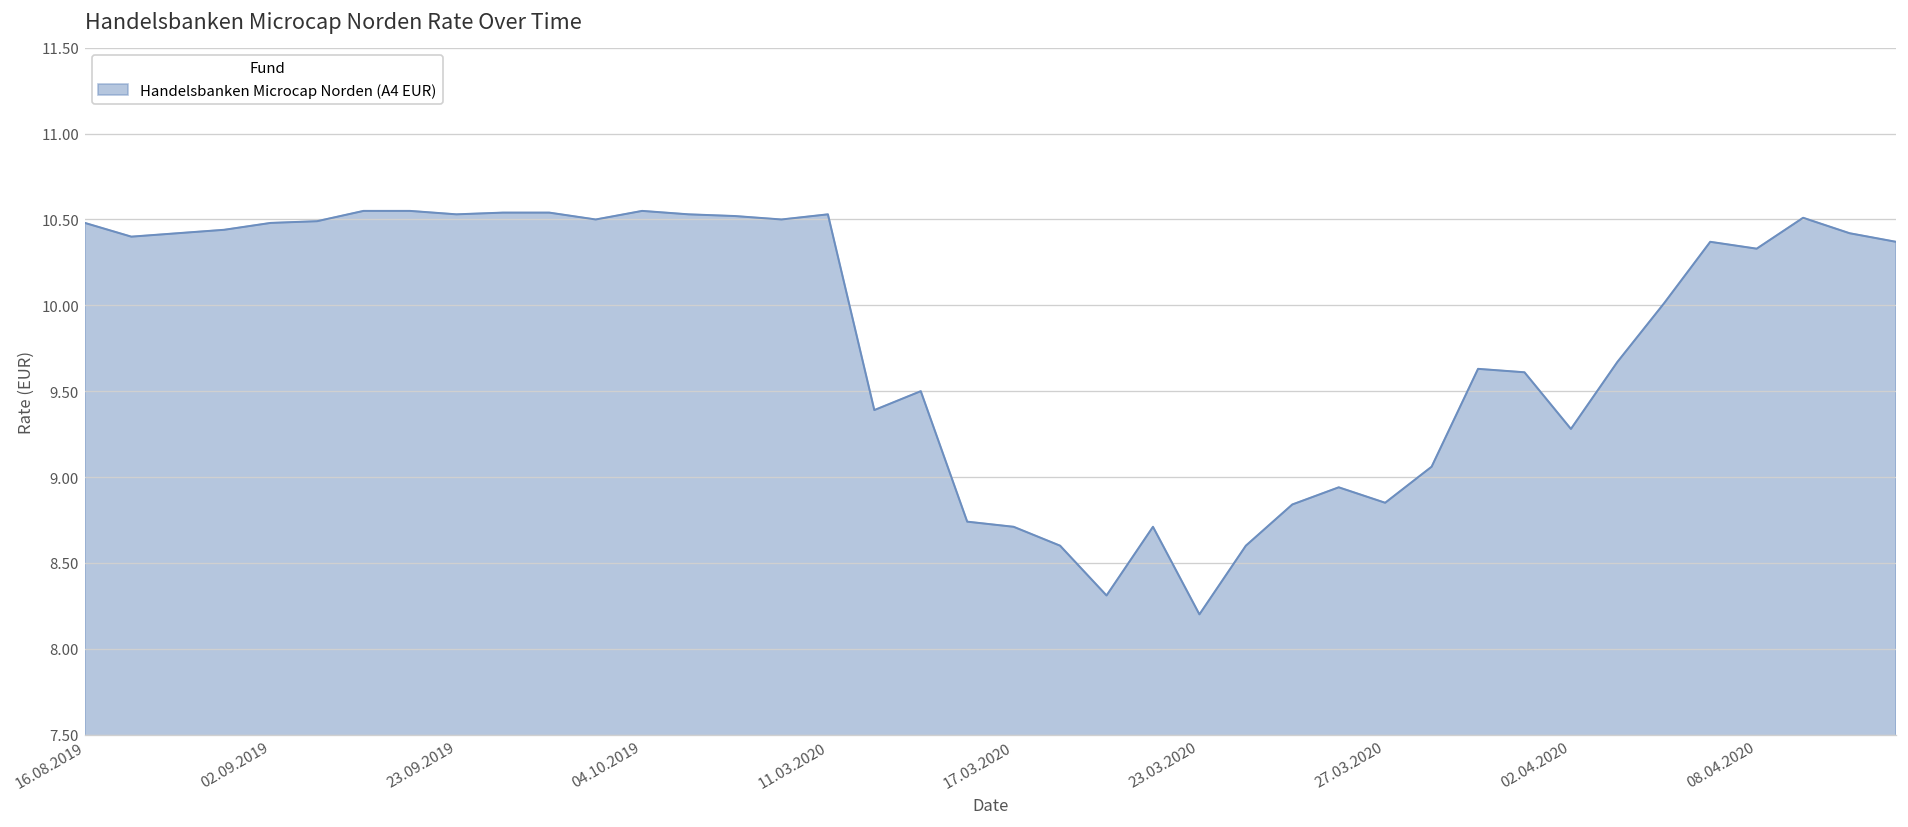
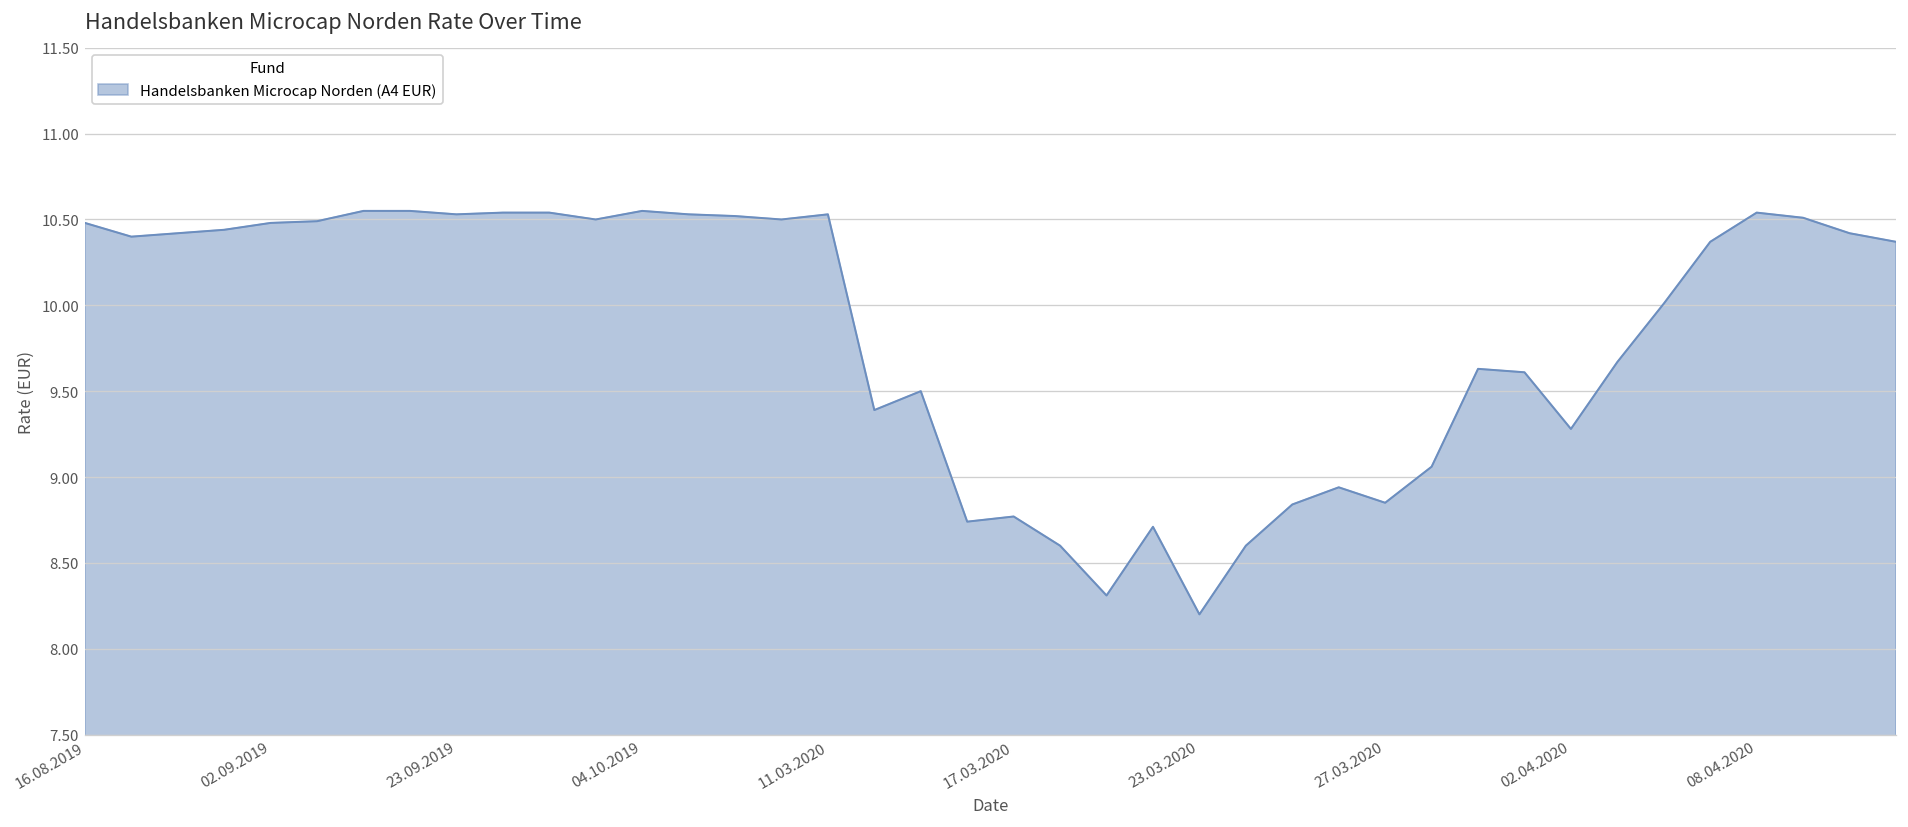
17.03.2020: 8.71 -> 8.77
08.04.2020: 10.33 -> 10.54
